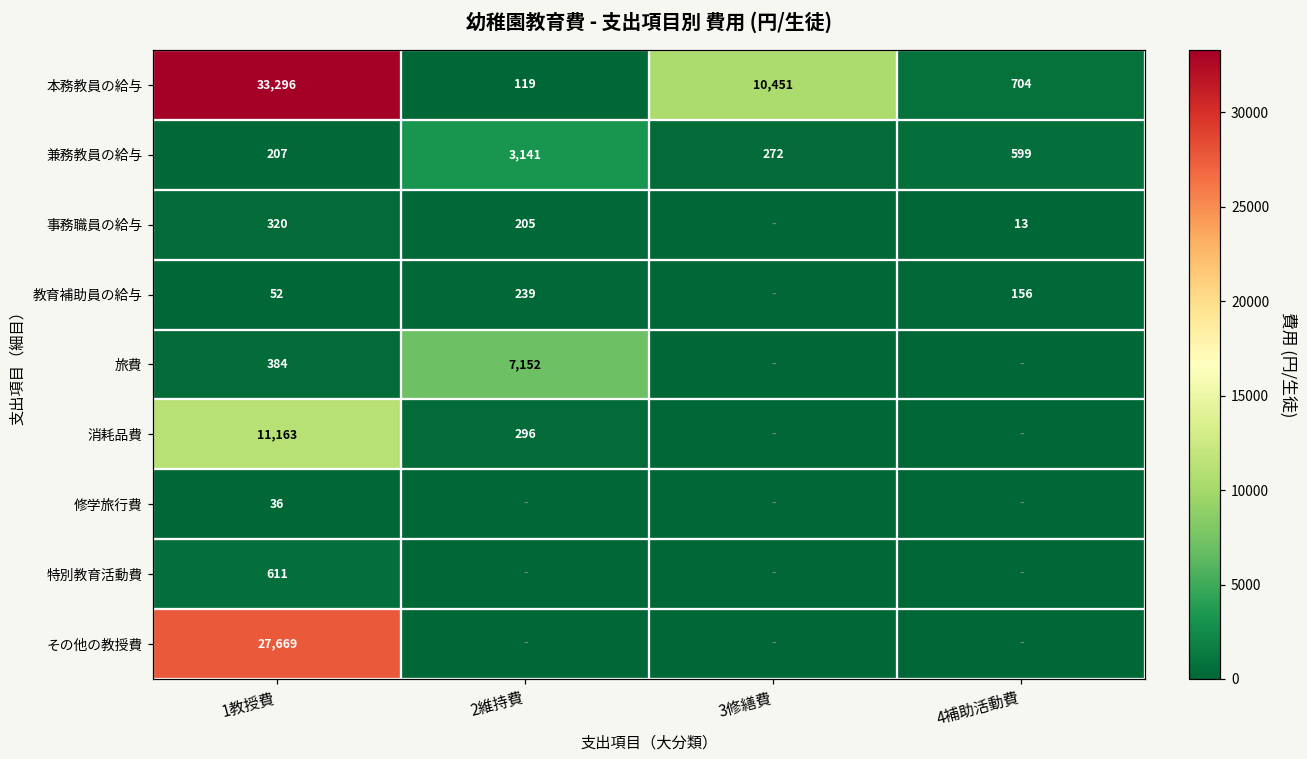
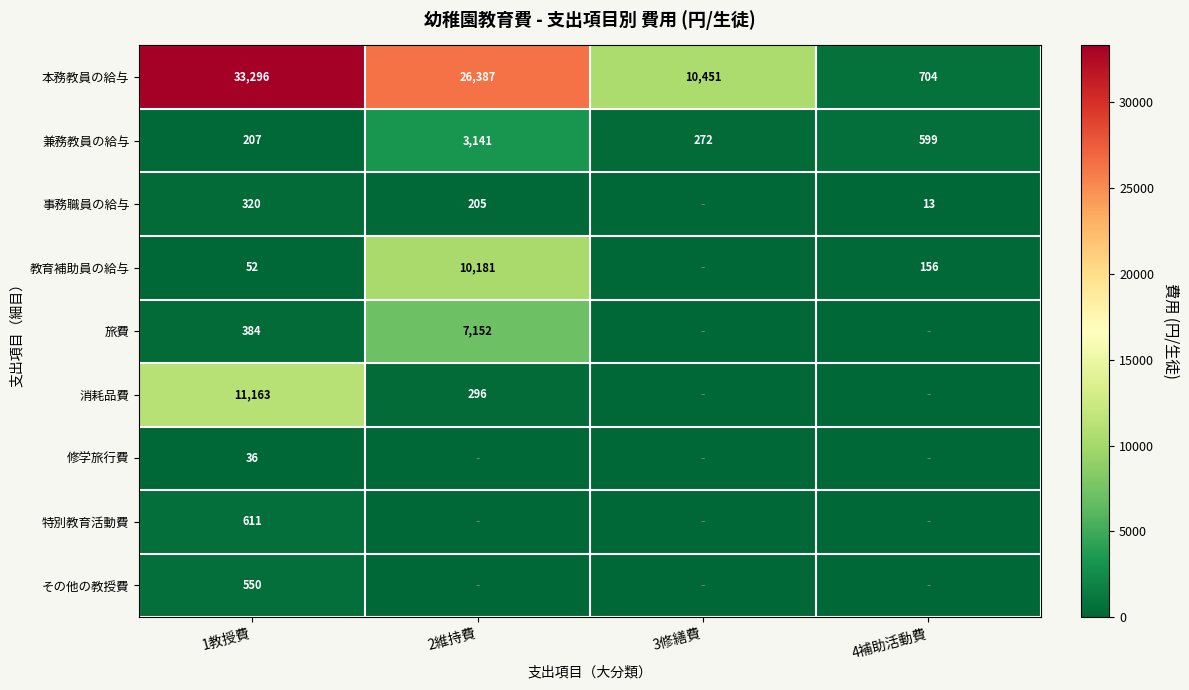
本務教員の給与, 2維持費: 119 -> 26,387
教育補助員の給与, 2維持費: 239 -> 10,181
その他の教授費, 1教授費: 27,669 -> 550
